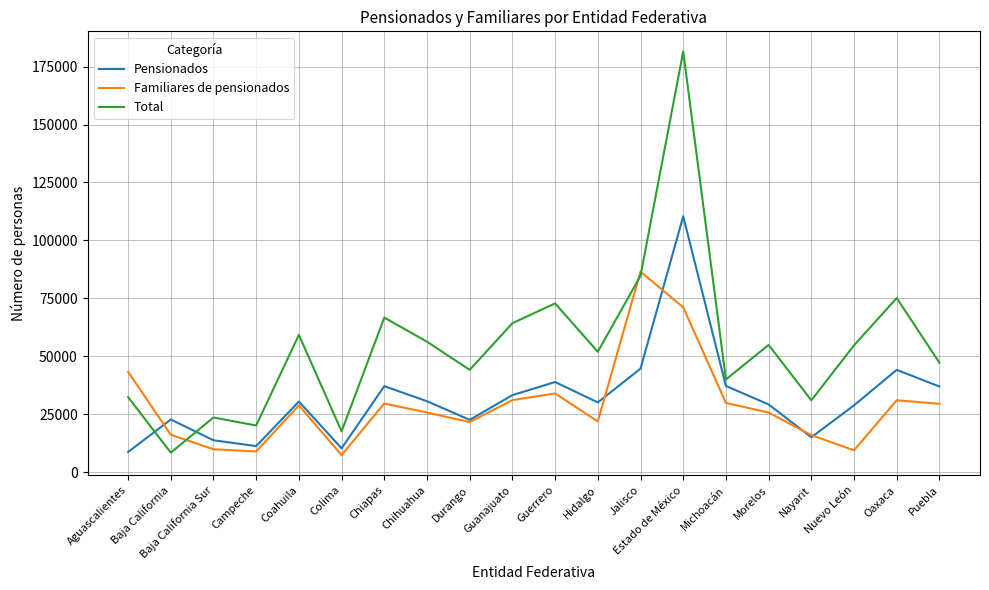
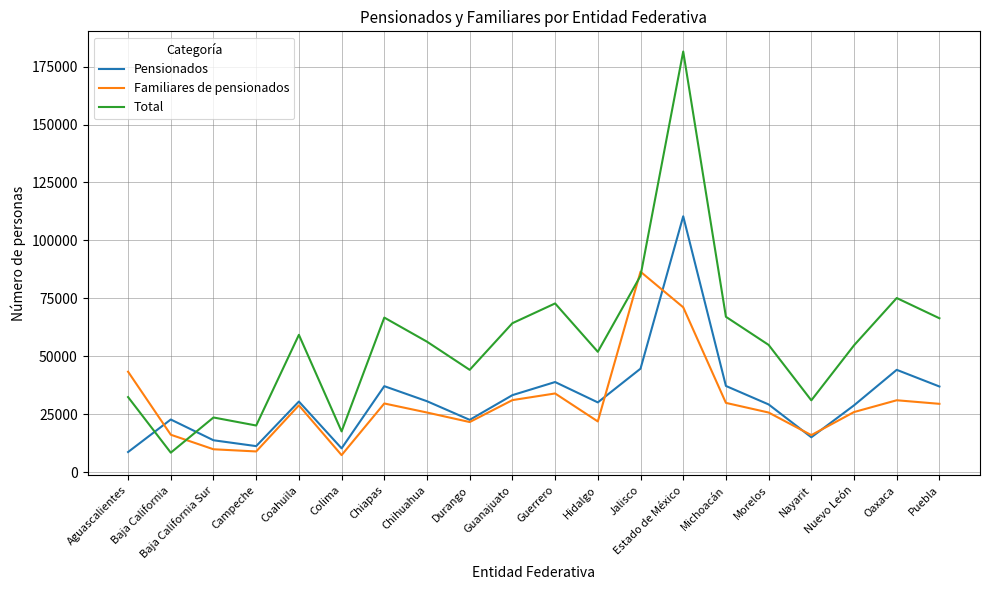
Total, Michoacán: 40000 -> 67000
Familiares de pensionados, Nuevo León: 9000 -> 26000
Total, Puebla: 47000 -> 66000
